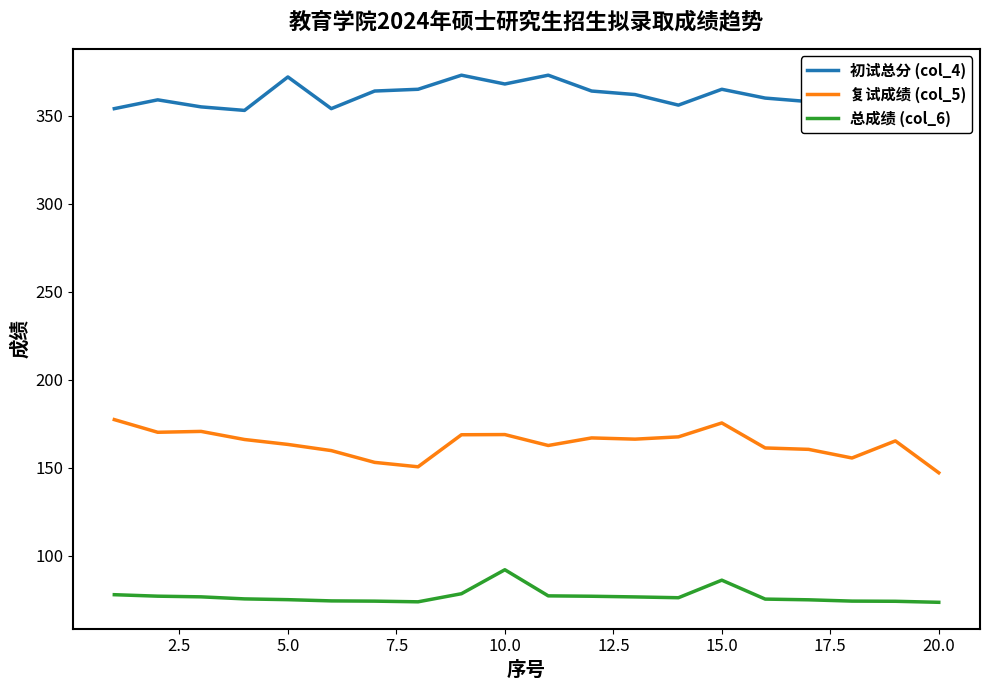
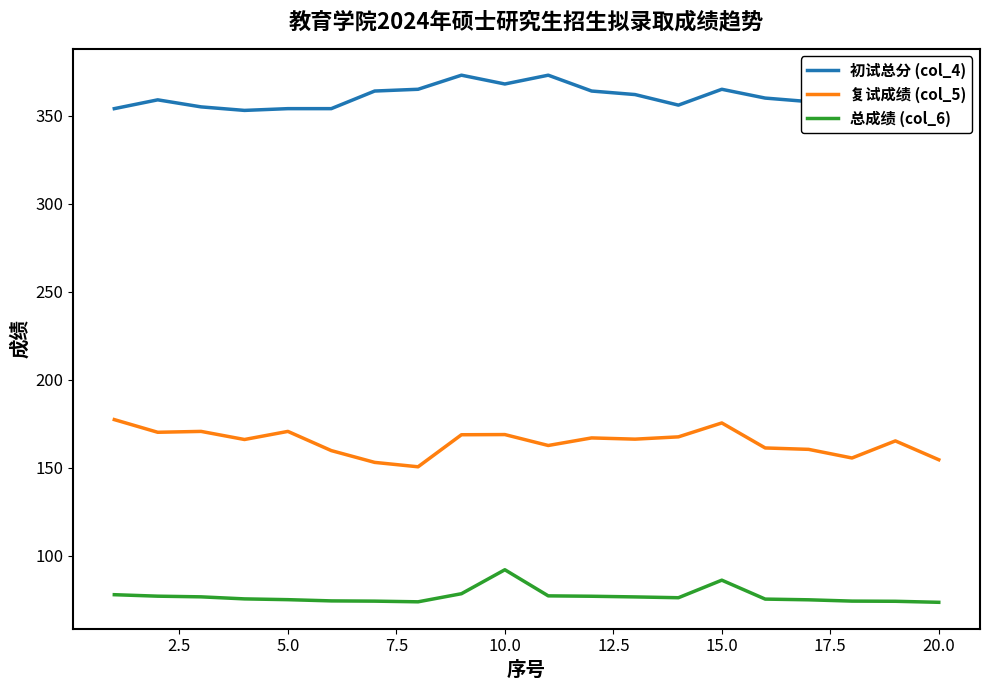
初试总分 (col_4), 5.0: 372 -> 354
复试成绩 (col_5), 5.0: 163 -> 171
复试成绩 (col_5), 20.0: 147 -> 155
